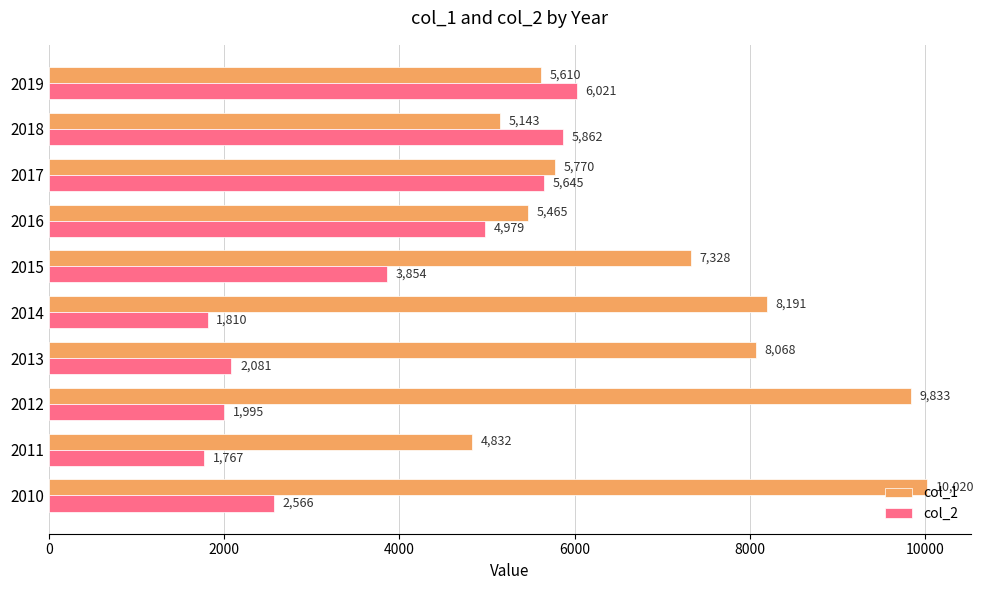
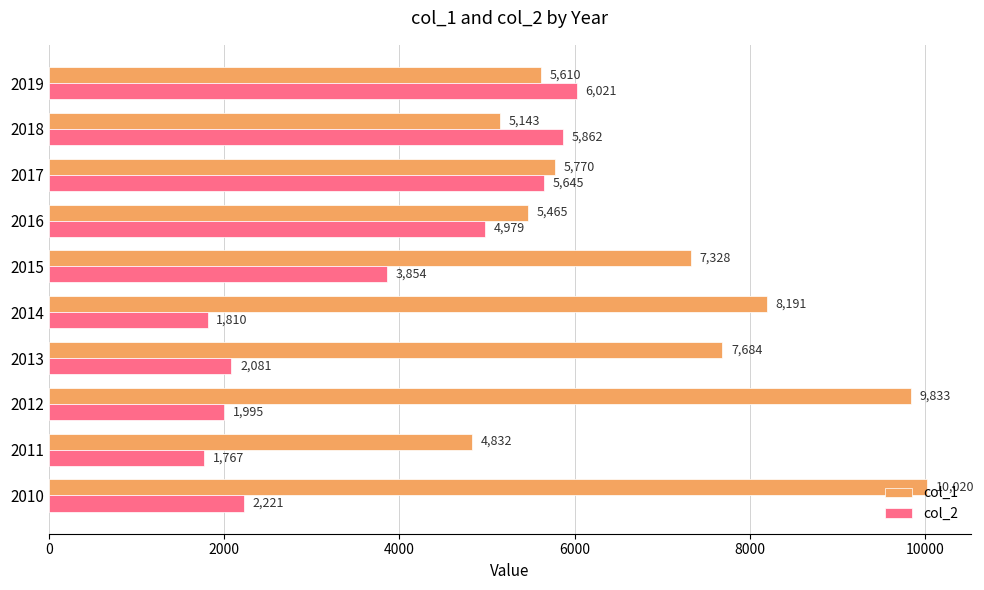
col_1, 2013: 8,068 -> 7,684
col_2, 2010: 2,566 -> 2,221
